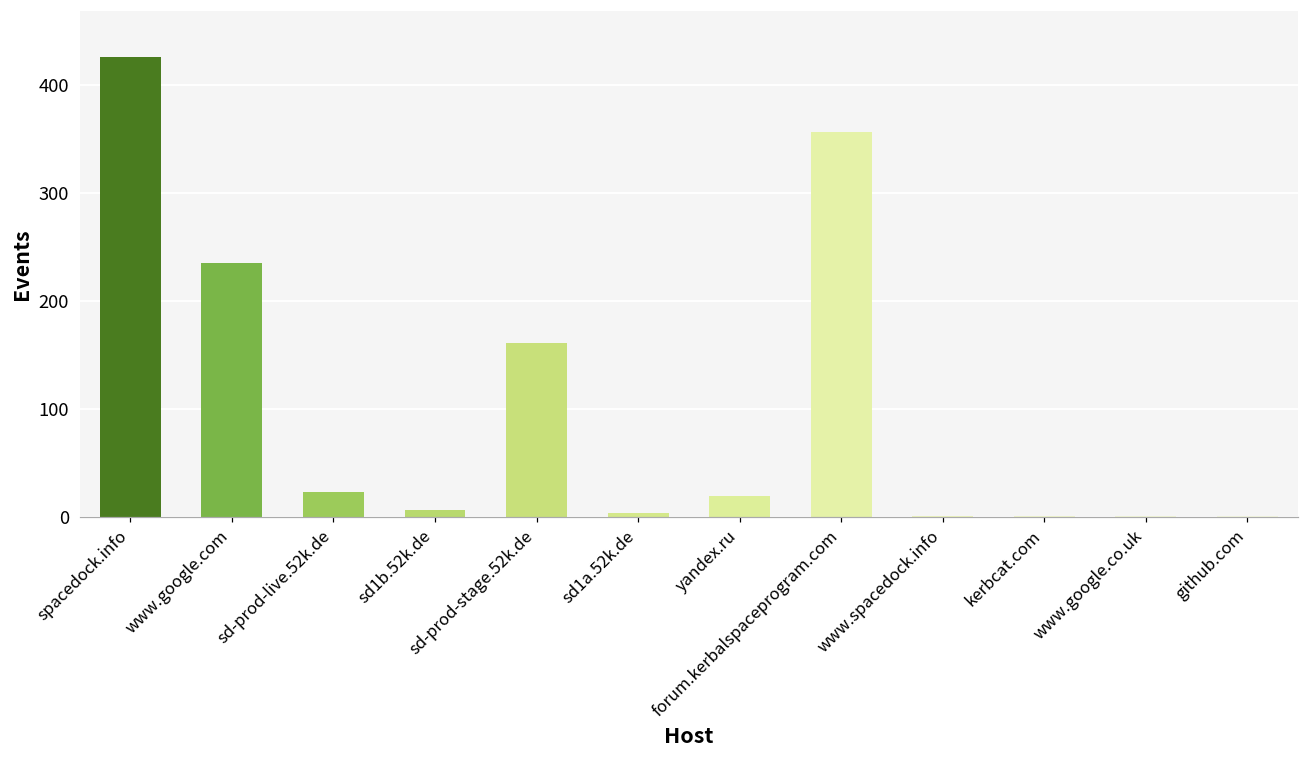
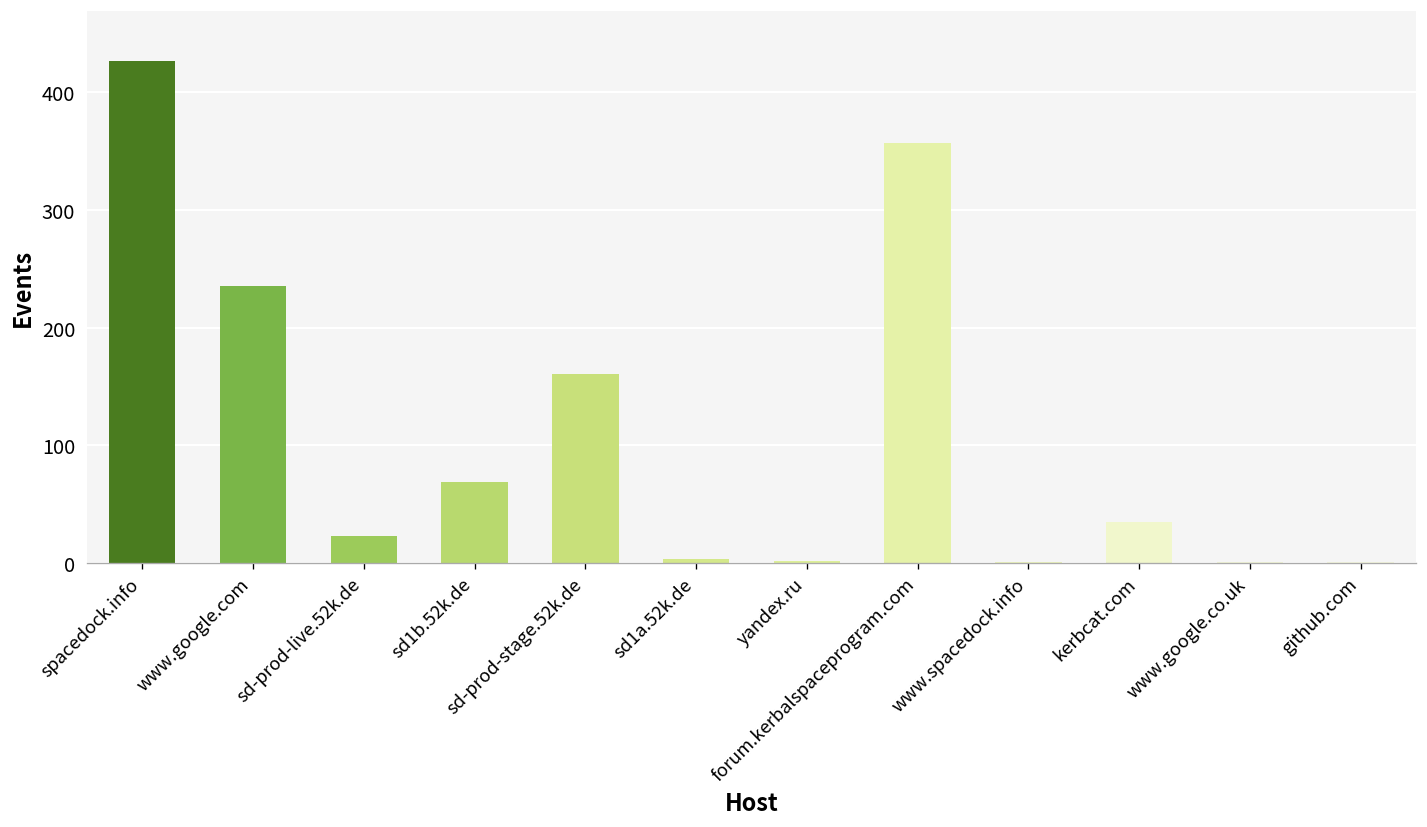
sd1b.52k.de: 10 -> 70
yandex.ru: 20 -> 0
kerbcat.com: 0 -> 40
